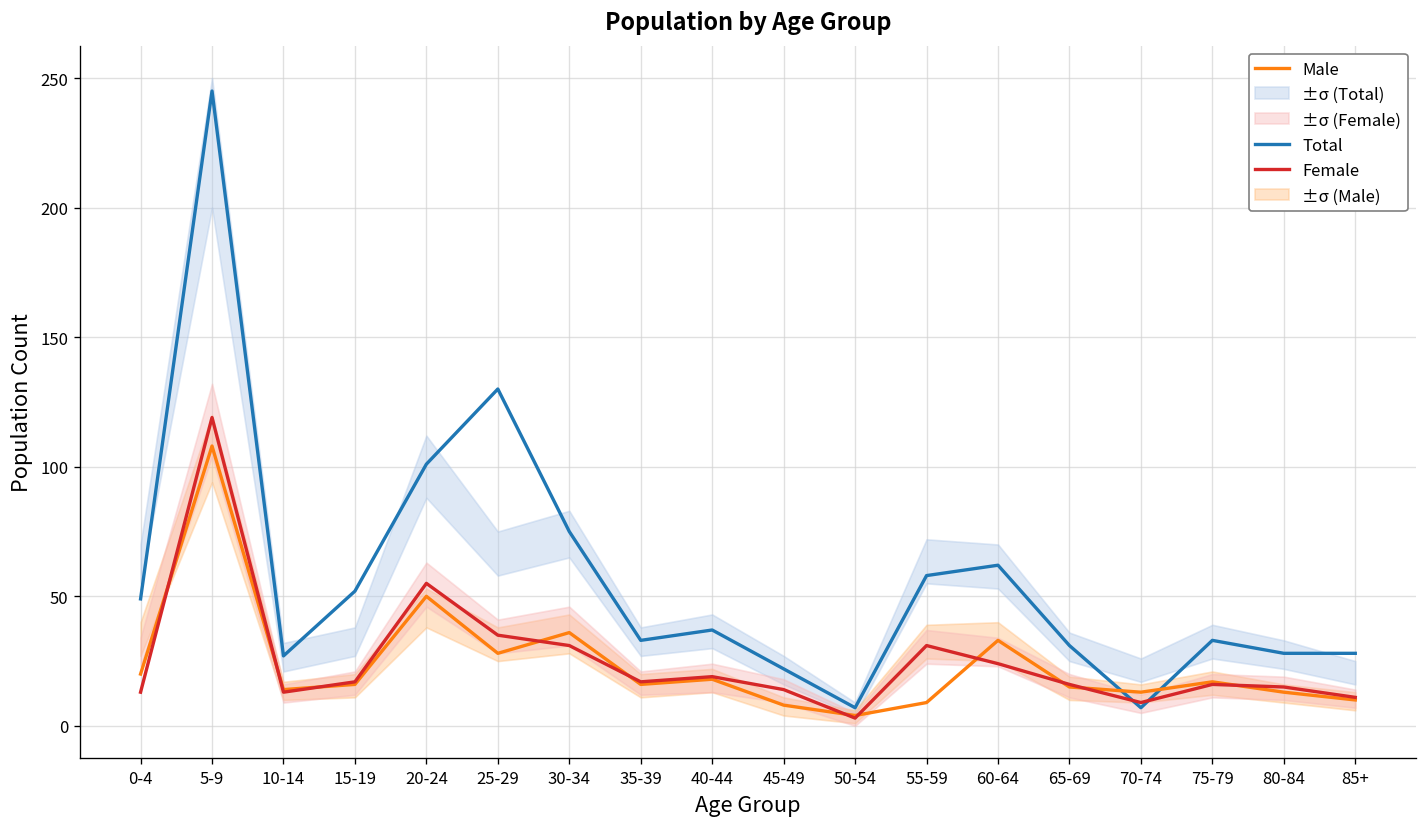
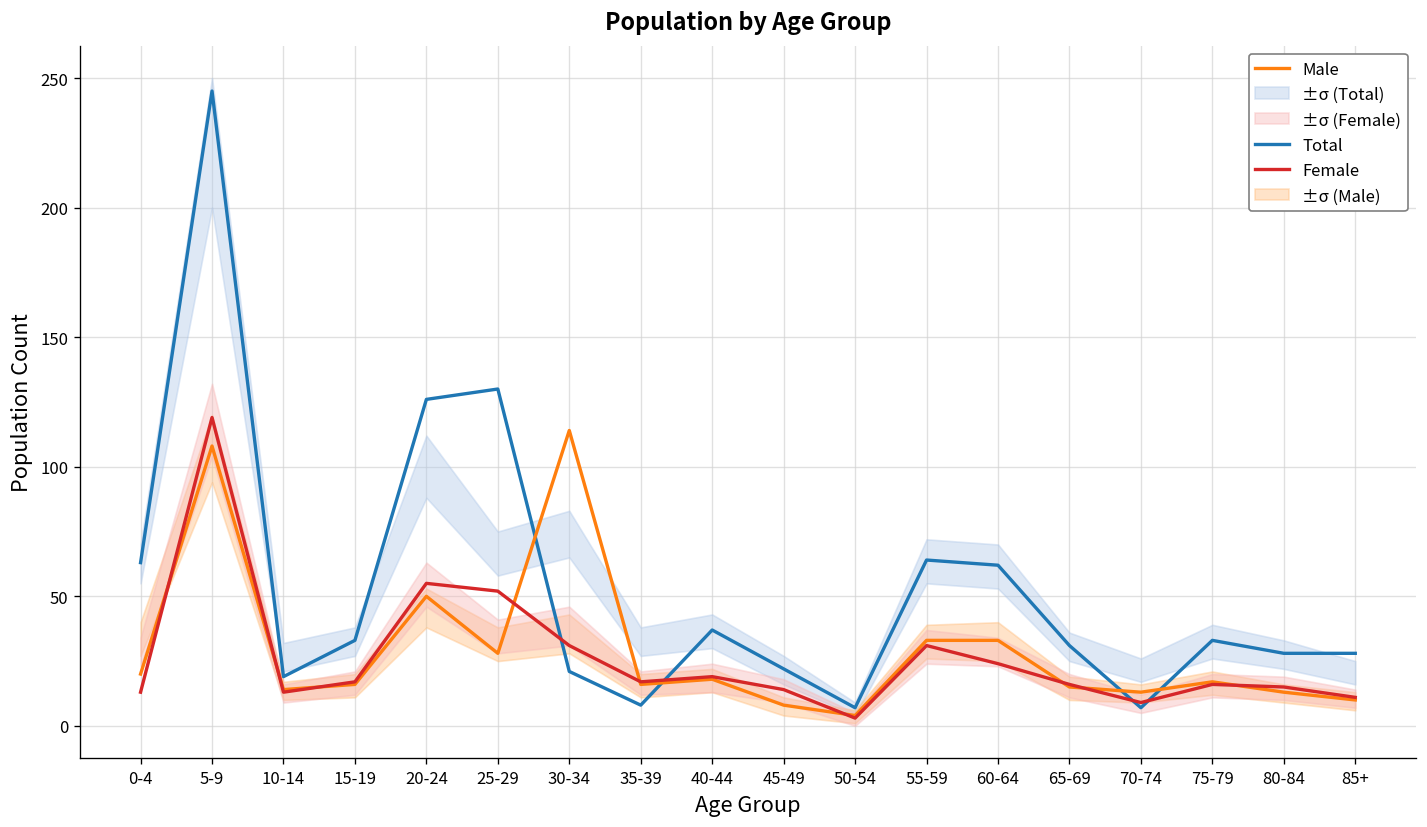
Total, 0-4: 49 -> 63
Total, 10-14: 27 -> 19
Total, 15-19: 52 -> 33
Total, 20-24: 101 -> 126
Female, 25-29: 35 -> 52
Total, 30-34: 75 -> 21
Male, 30-34: 36 -> 114
Total, 35-39: 33 -> 8
Total, 55-59: 58 -> 64
Male, 55-59: 9 -> 33
